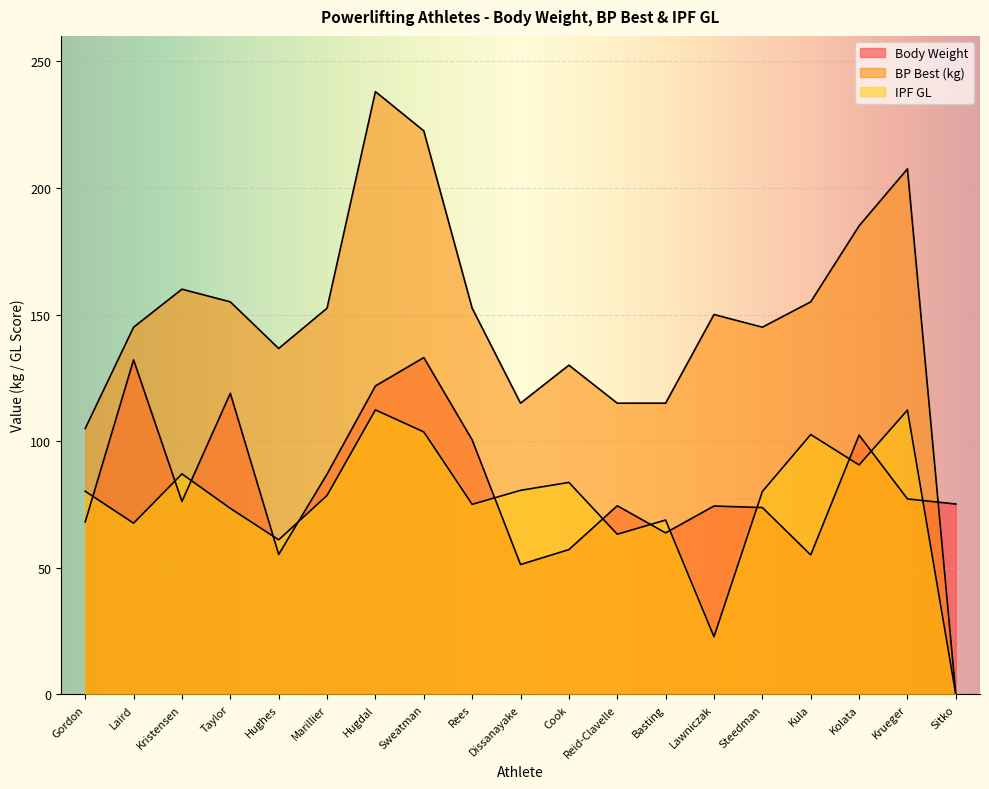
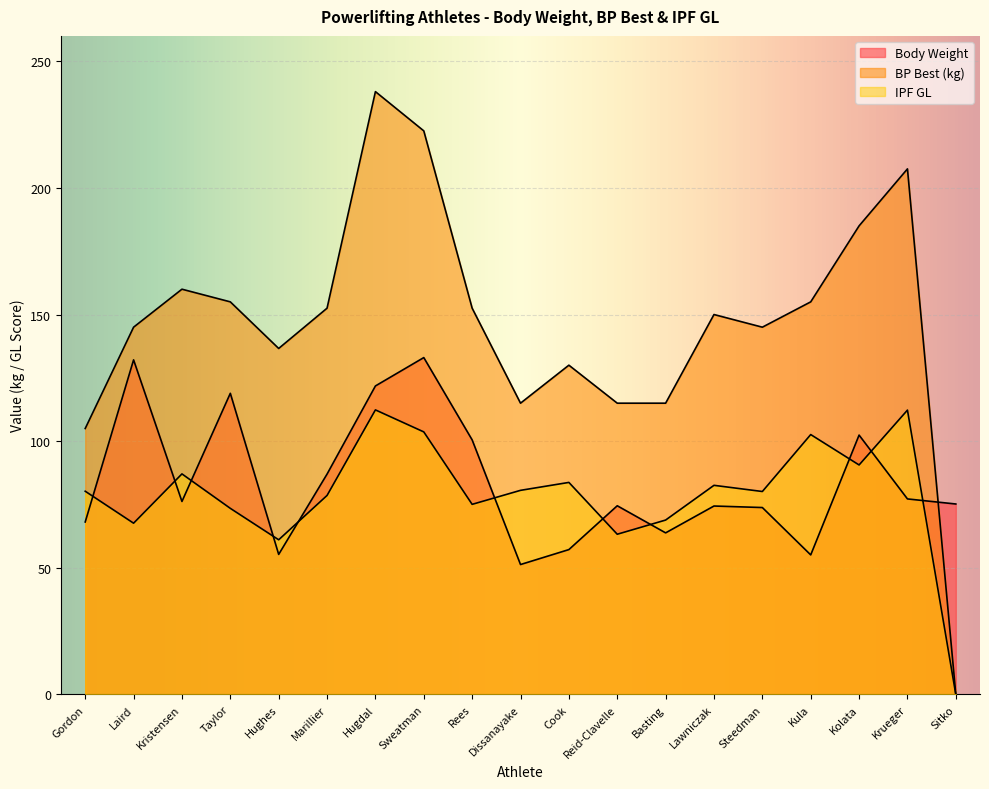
IPF GL, Lawniczak: 23 -> 83
